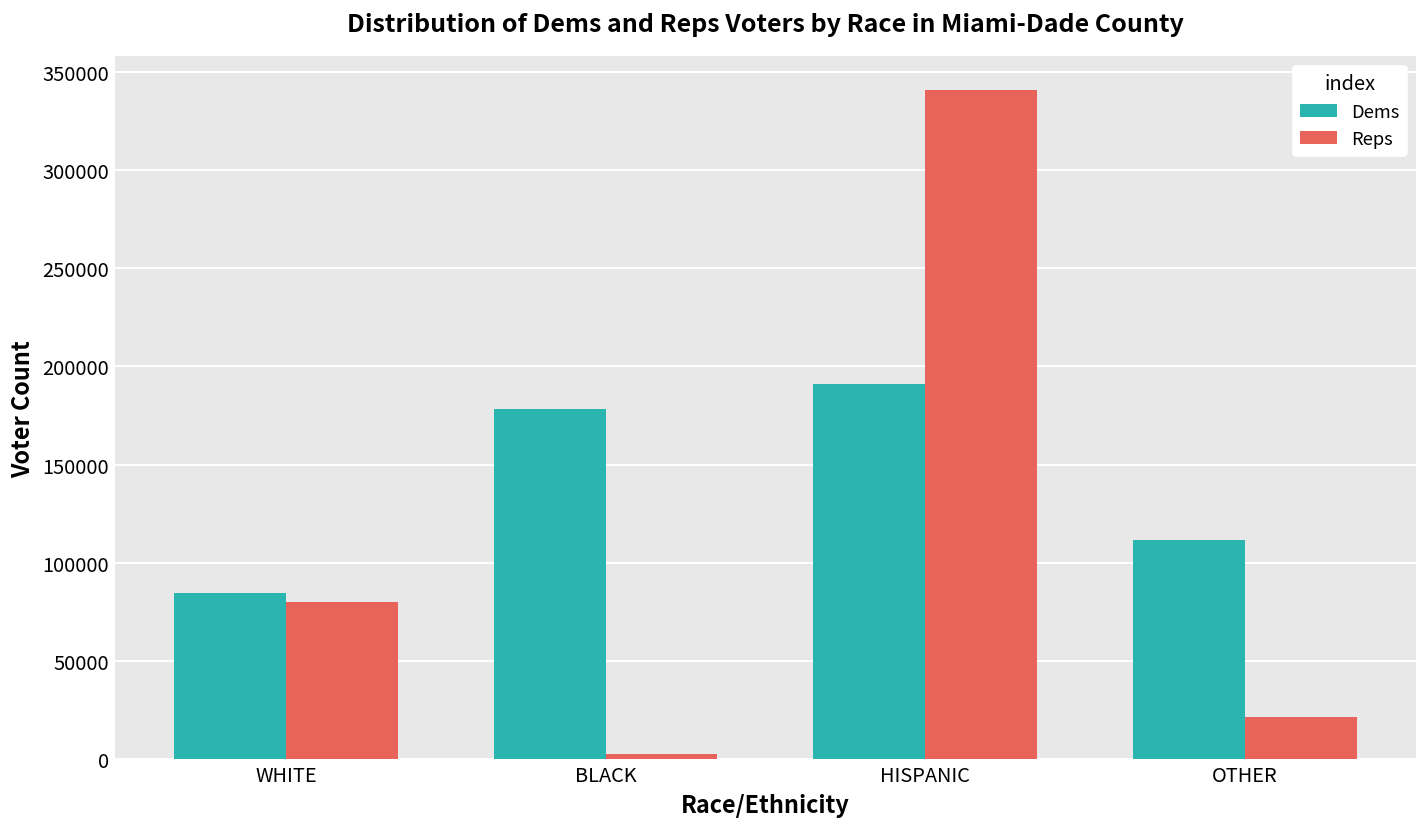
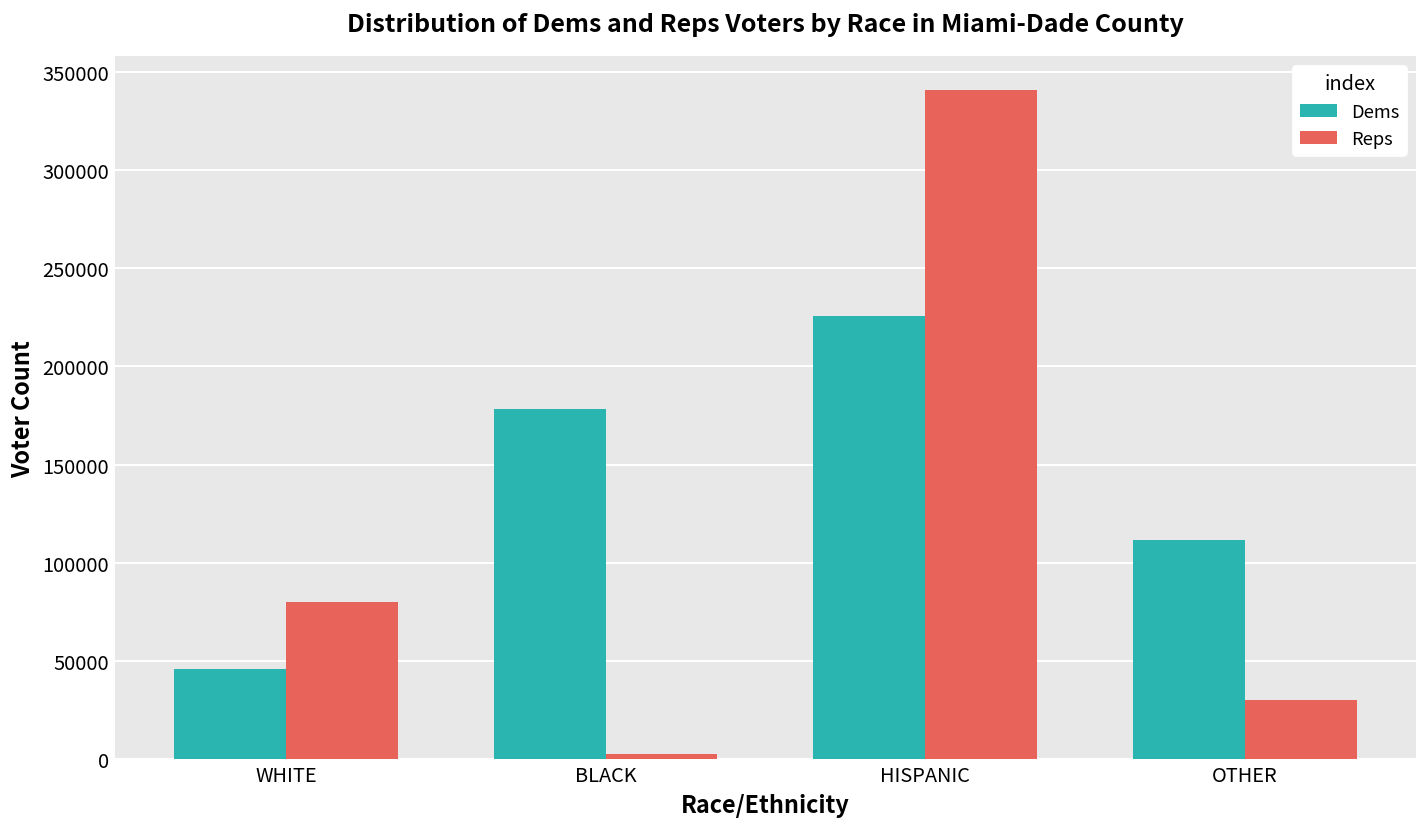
Dems, WHITE: 85000 -> 46000
Dems, HISPANIC: 191000 -> 225000
Reps, OTHER: 22000 -> 30000
